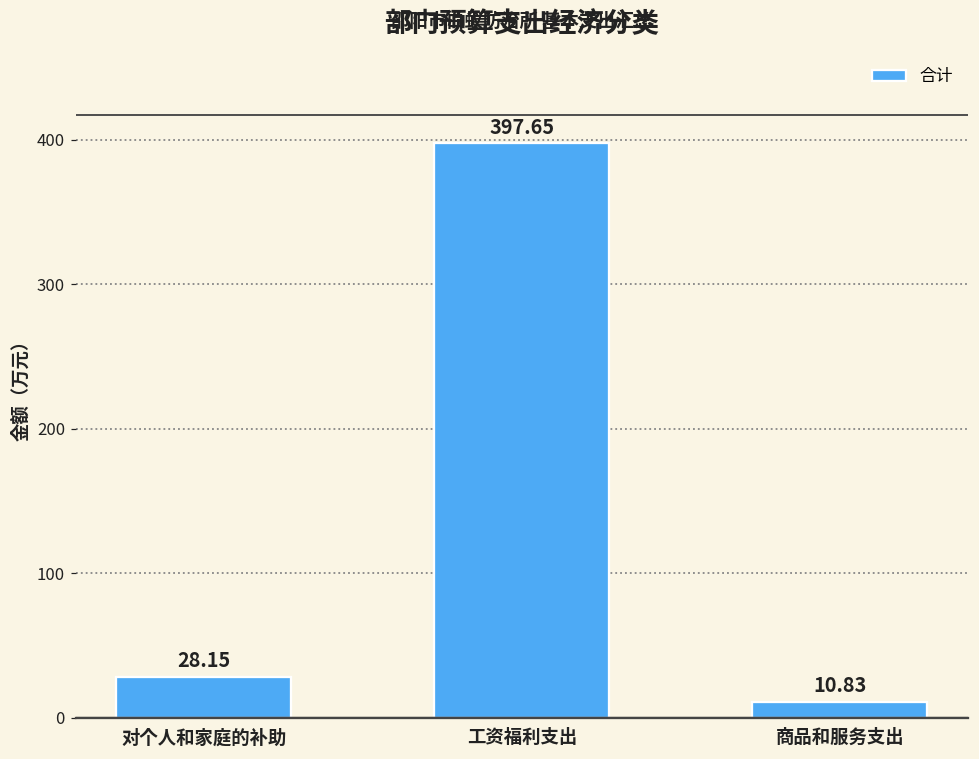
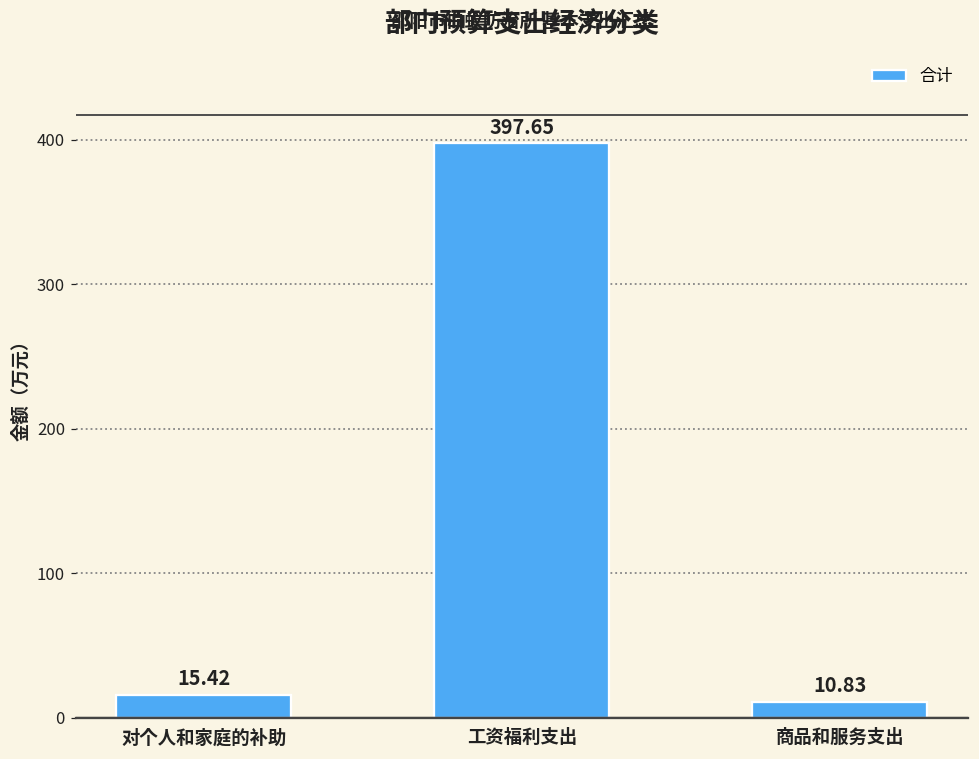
对个人和家庭的补助: 28.15 -> 15.42
